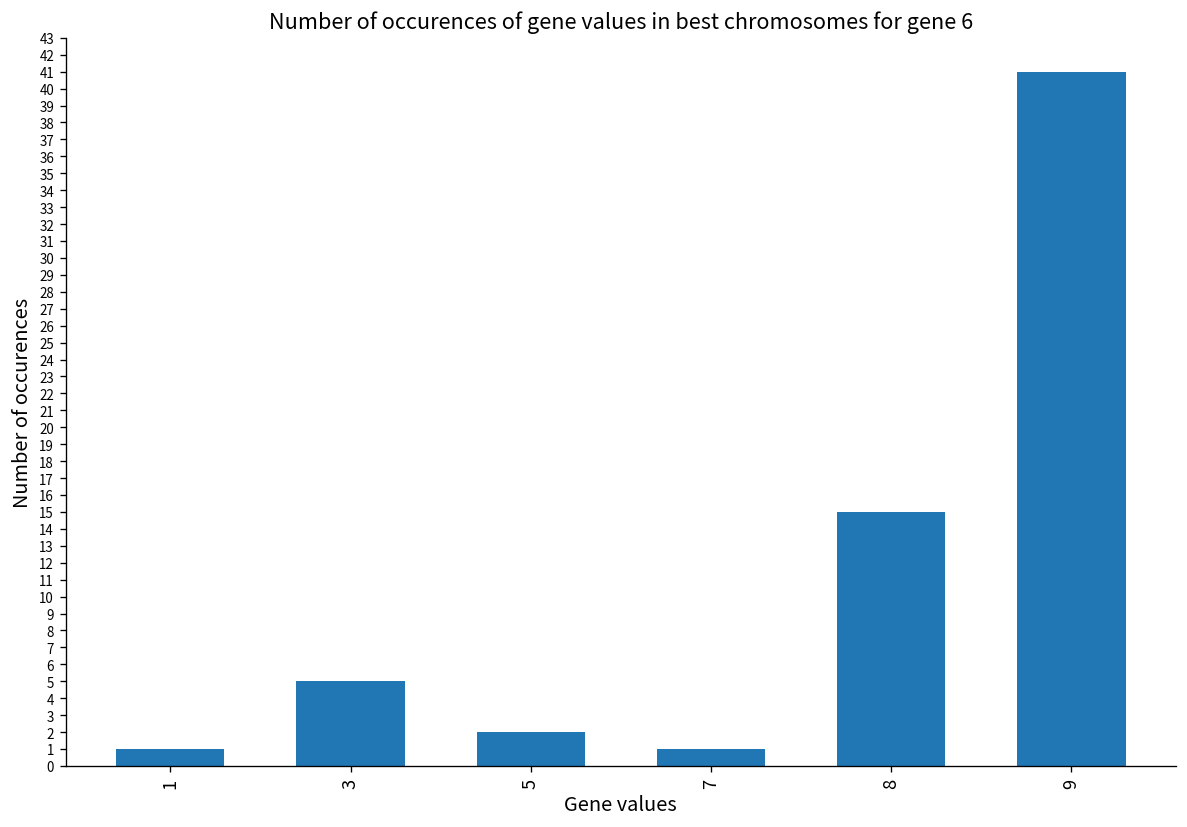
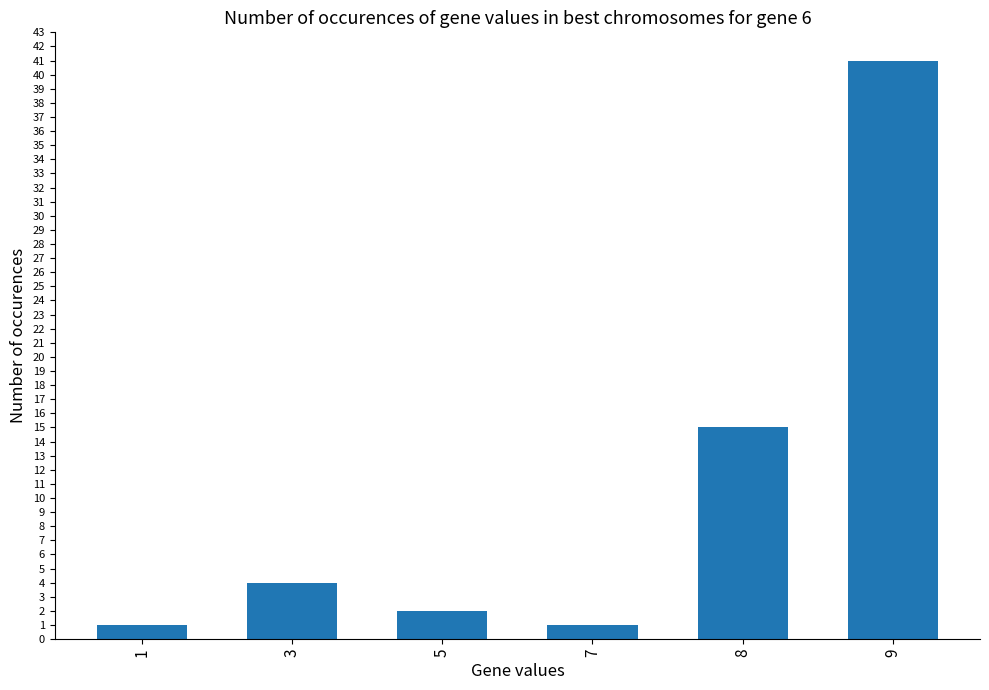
3: 5 -> 4
